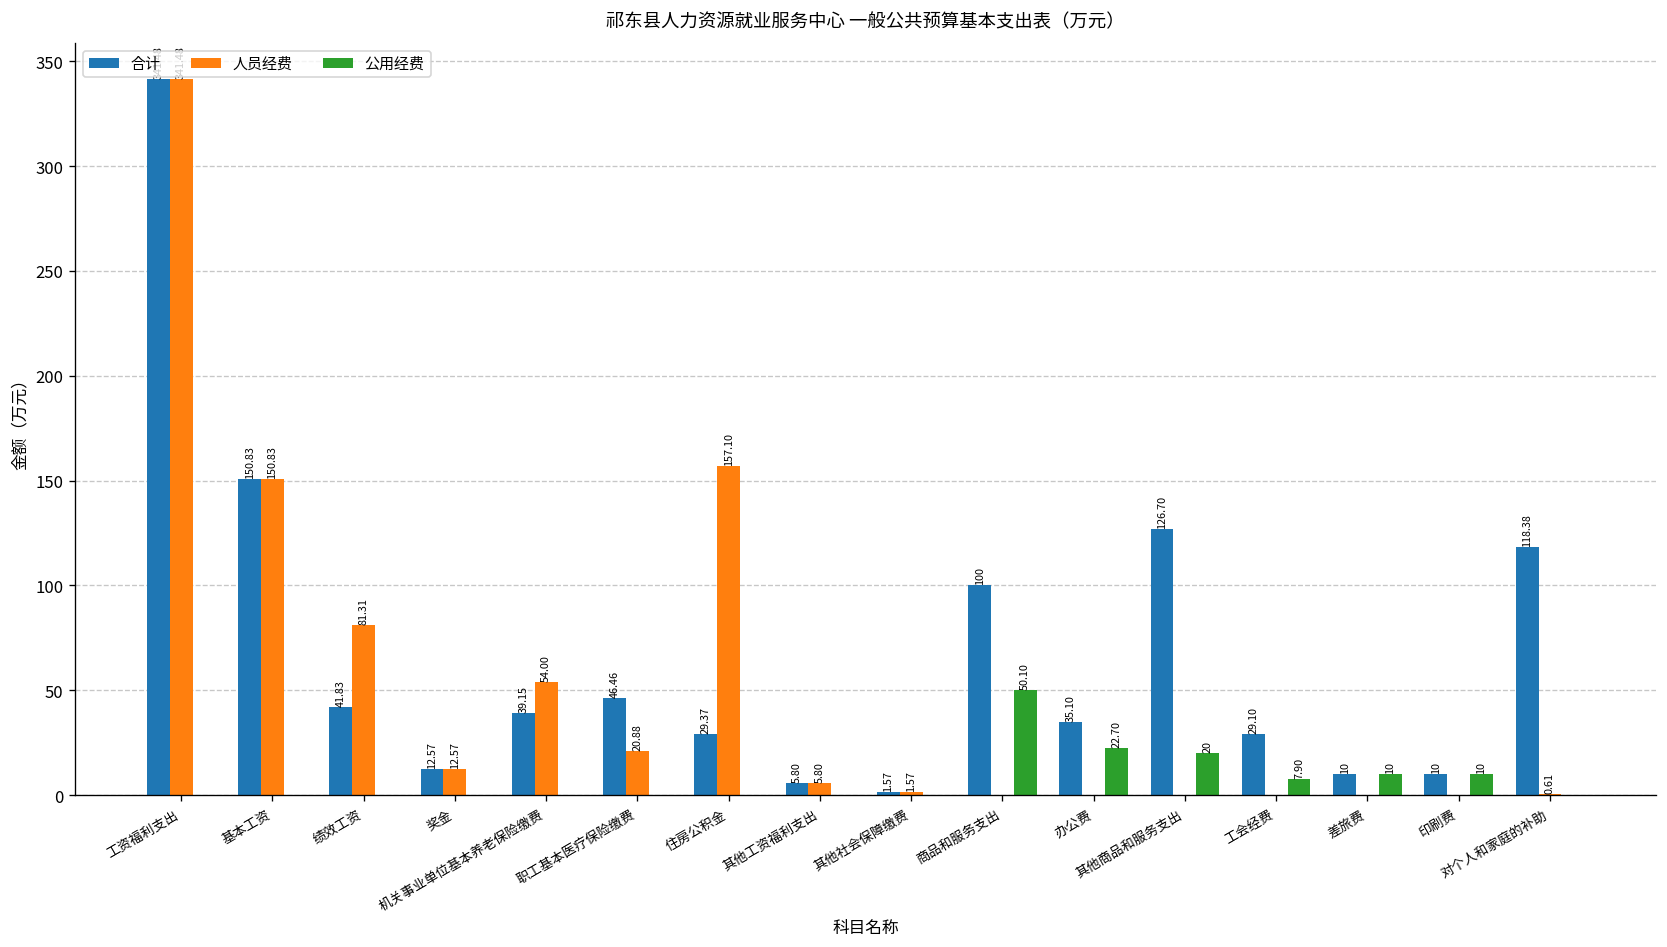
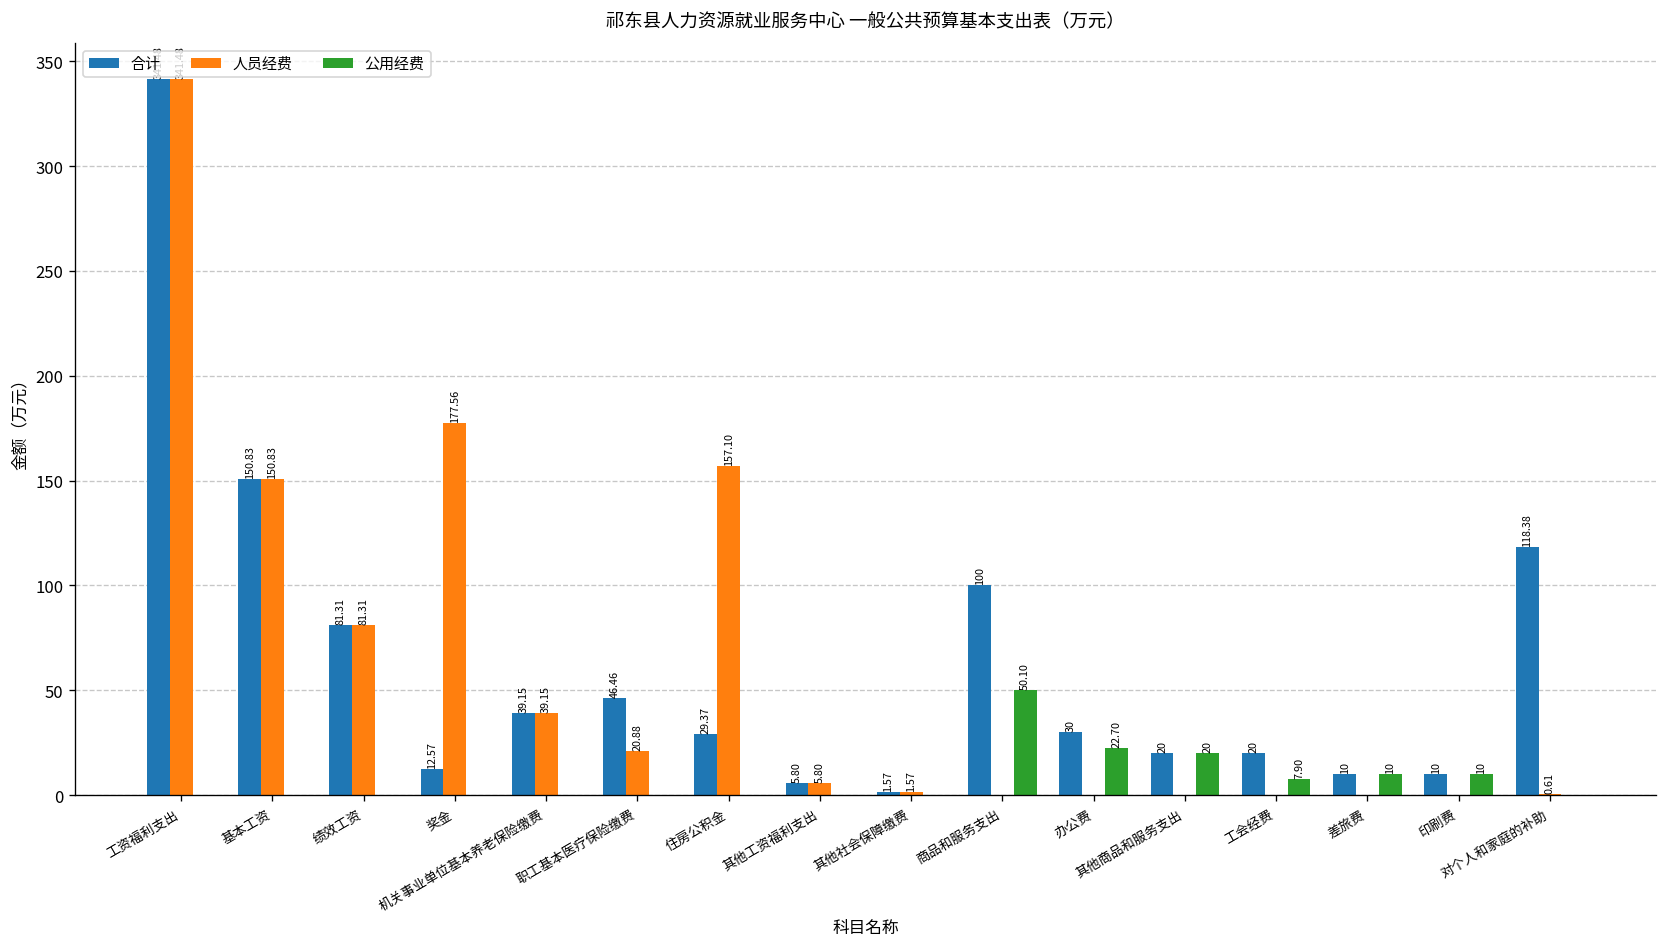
合计, 绩效工资: 41.83 -> 81.31
人员经费, 奖金: 12.57 -> 177.56
人员经费, 机关事业单位基本养老保险缴费: 54.00 -> 39.15
合计, 办公费: 35.10 -> 30
合计, 其他商品和服务支出: 126.70 -> 20
合计, 工会经费: 29.10 -> 20
